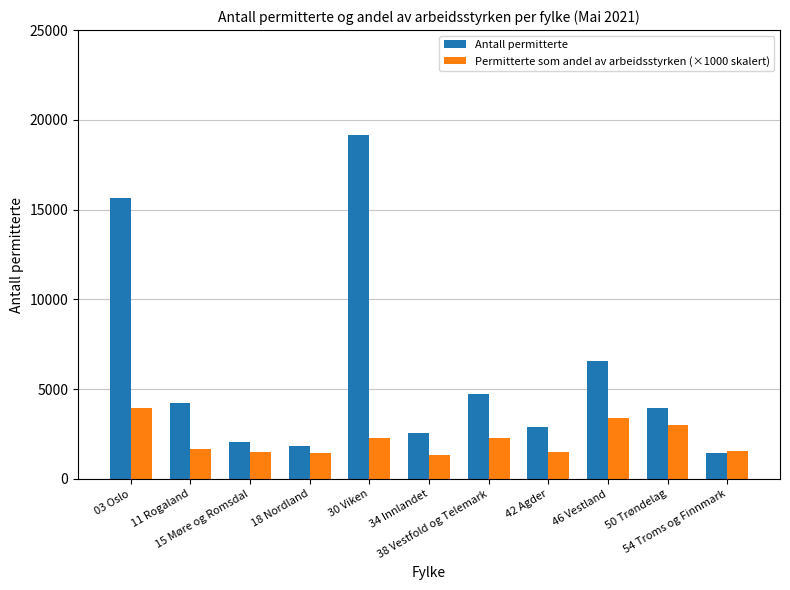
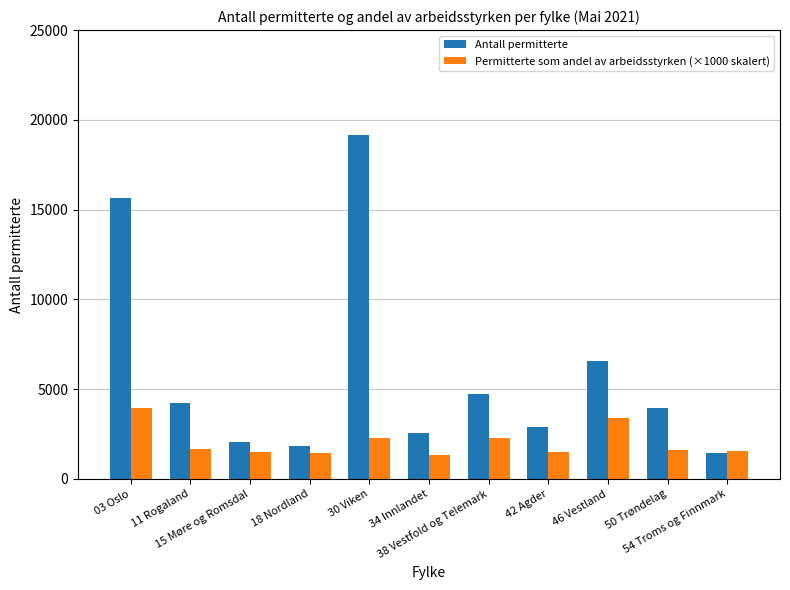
Permitterte som andel av arbeidsstyrken (×1000 skalert), 50 Trøndelag: 3000 -> 1600
